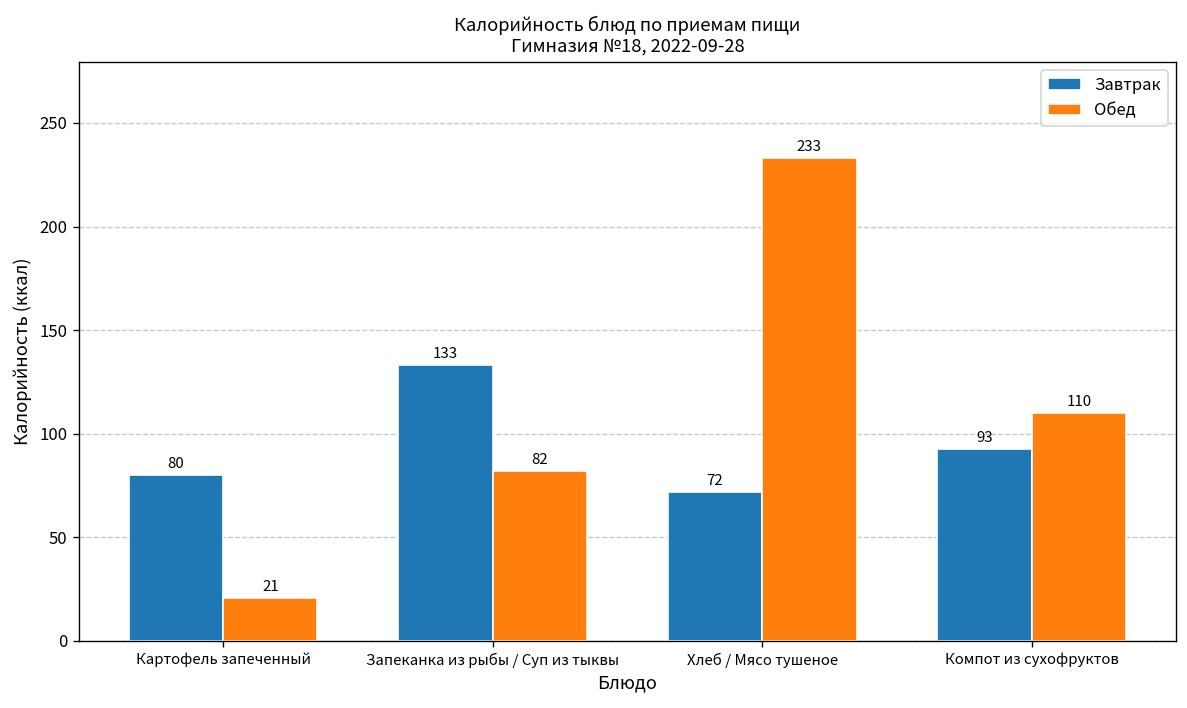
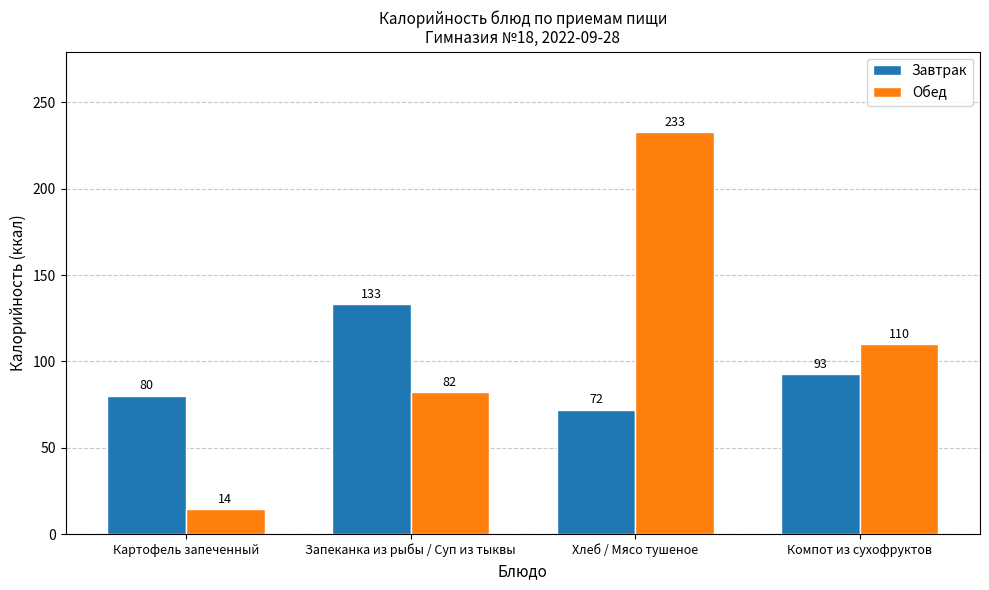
Обед, Картофель запеченный: 21 -> 14
